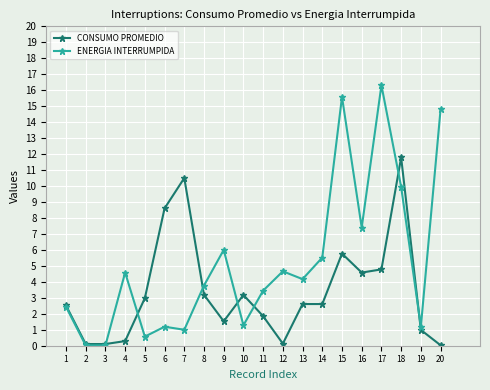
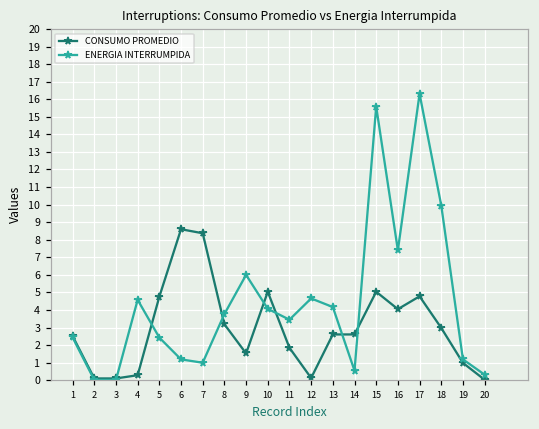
CONSUMO PROMEDIO, 5: 3.0 -> 4.8
ENERGIA INTERRUMPIDA, 5: 0.6 -> 2.4
CONSUMO PROMEDIO, 7: 10.5 -> 8.4
CONSUMO PROMEDIO, 10: 3.2 -> 5.0
ENERGIA INTERRUMPIDA, 10: 1.3 -> 4.1
ENERGIA INTERRUMPIDA, 14: 5.5 -> 0.6
CONSUMO PROMEDIO, 15: 5.8 -> 5.0
CONSUMO PROMEDIO, 16: 4.6 -> 4.1
CONSUMO PROMEDIO, 18: 11.8 -> 3.0
ENERGIA INTERRUMPIDA, 20: 14.8 -> 0.3
